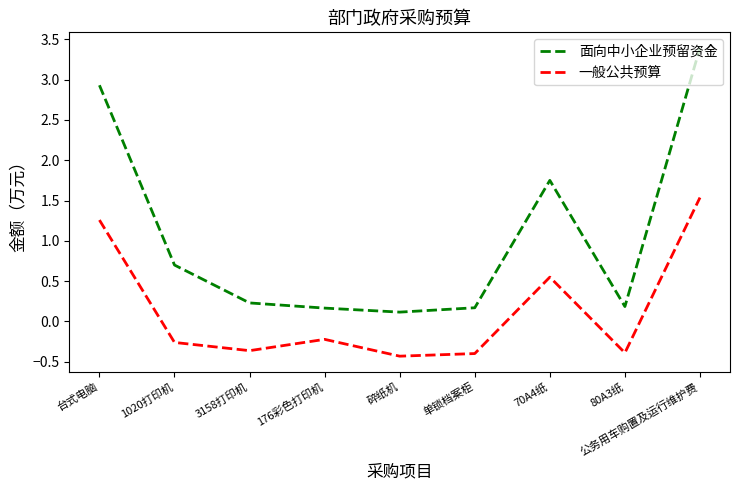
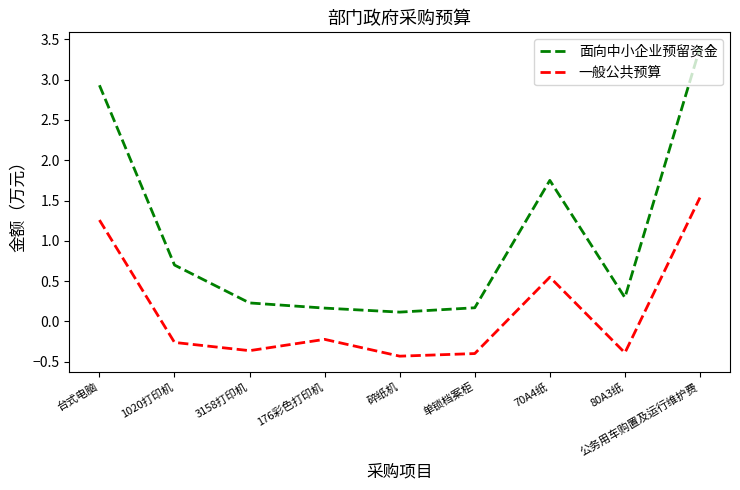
面向中小企业预留资金, 80A3纸: 0.2 -> 0.3
